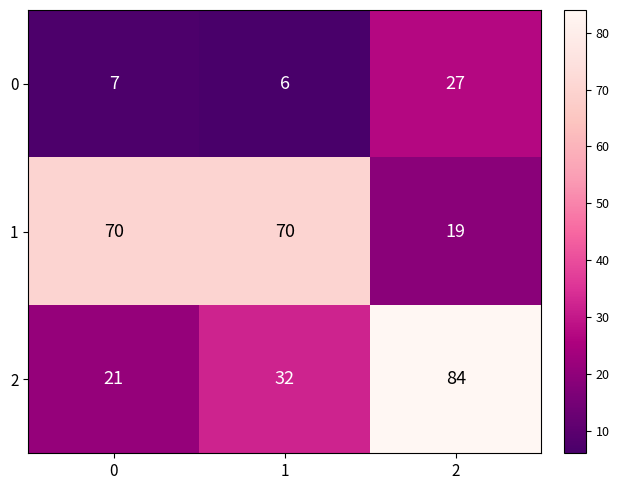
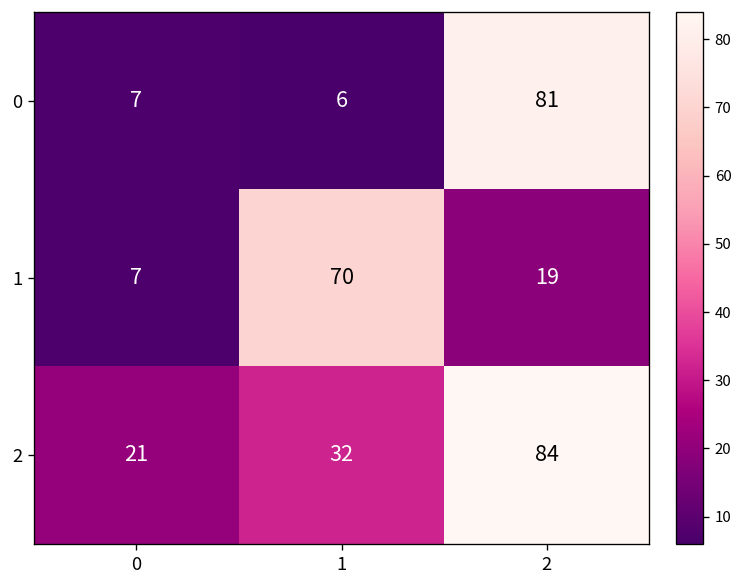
0, 2: 27 -> 81
1, 0: 70 -> 7
